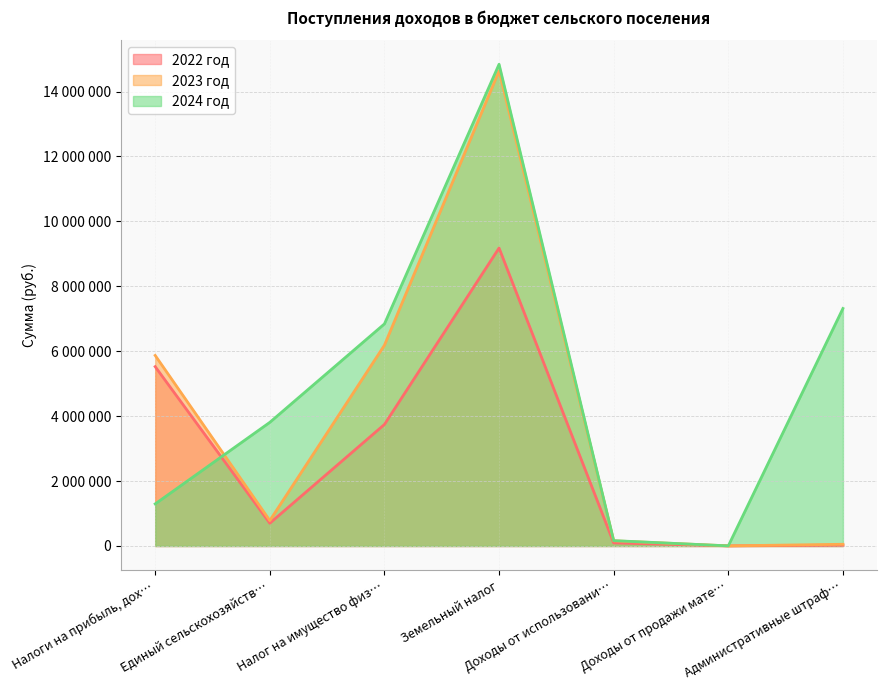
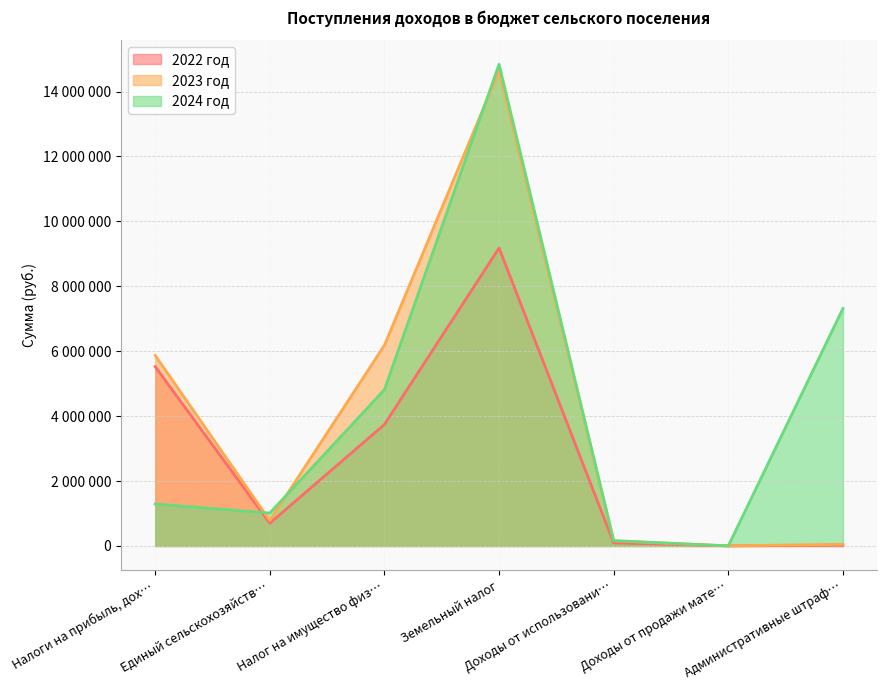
2024 год, Единый сельскохозяйств…: 3800000 -> 1000000
2024 год, Налог на имущество физ…: 6800000 -> 4800000
